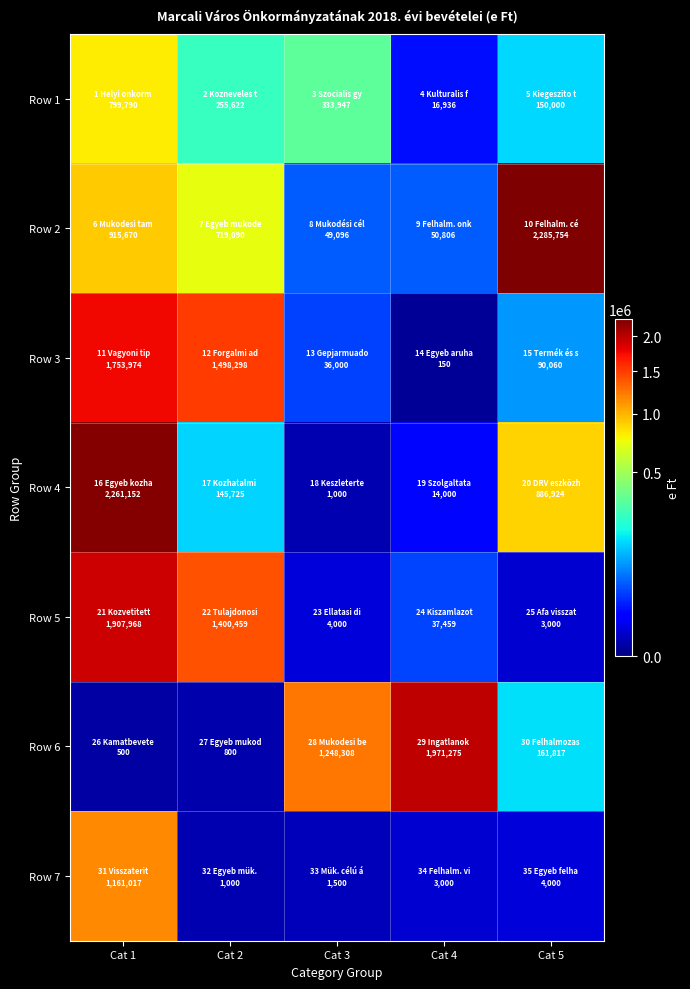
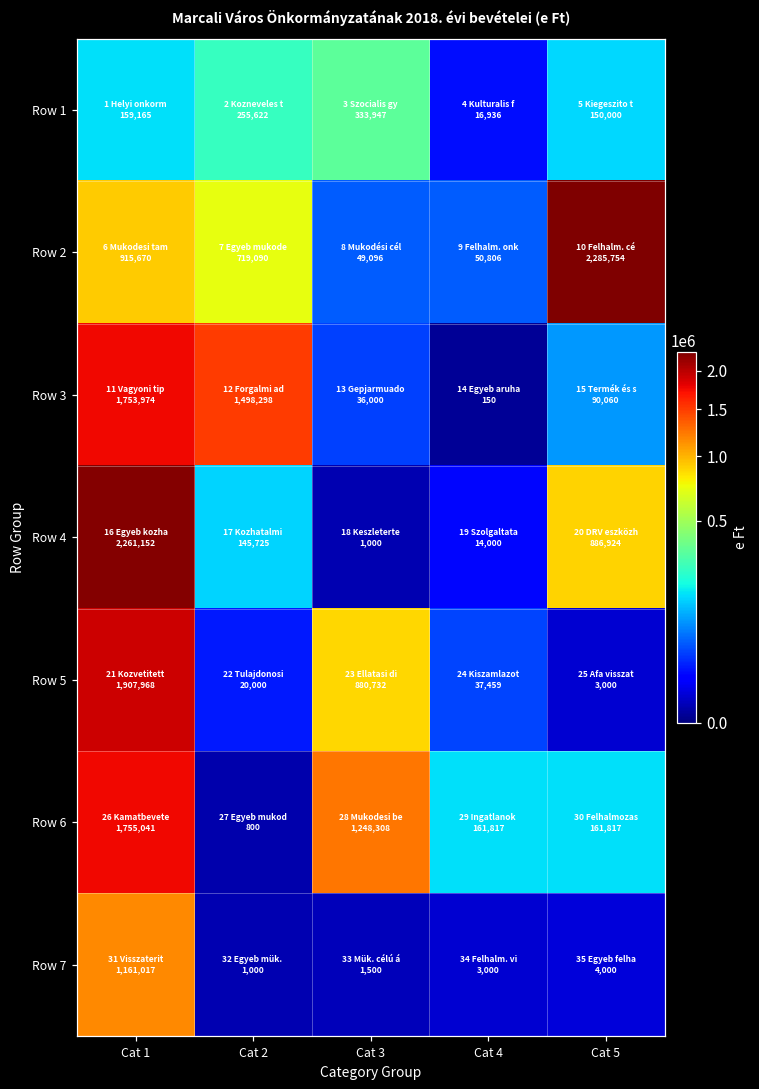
Row 1, Cat 1: 799,790 -> 159,165
Row 5, Cat 2: 1,400,459 -> 20,000
Row 5, Cat 3: 4,000 -> 880,732
Row 6, Cat 1: 500 -> 1,755,041
Row 6, Cat 4: 1,971,275 -> 161,817
